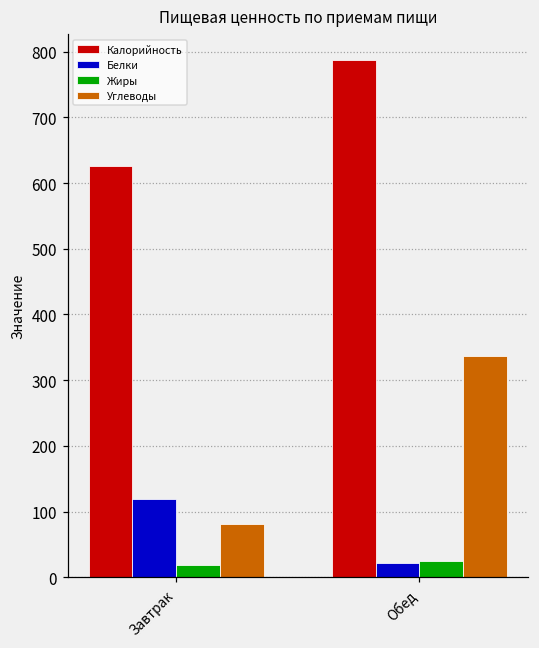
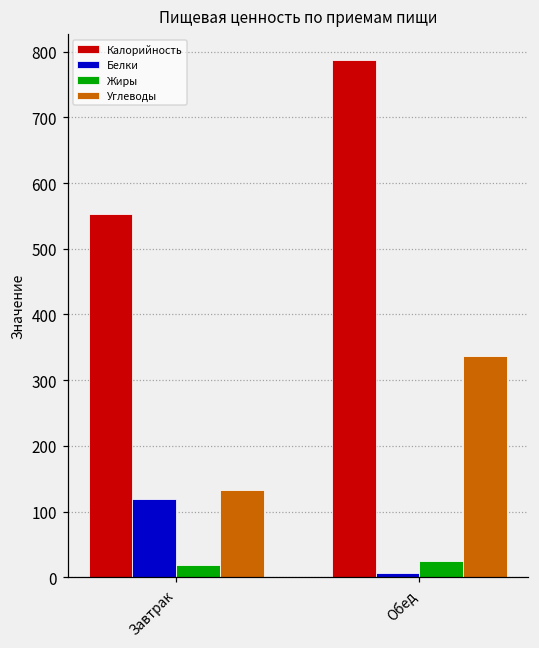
Калорийность, Завтрак: 630 -> 550
Углеводы, Завтрак: 80 -> 130
Белки, Обед: 20 -> 10
